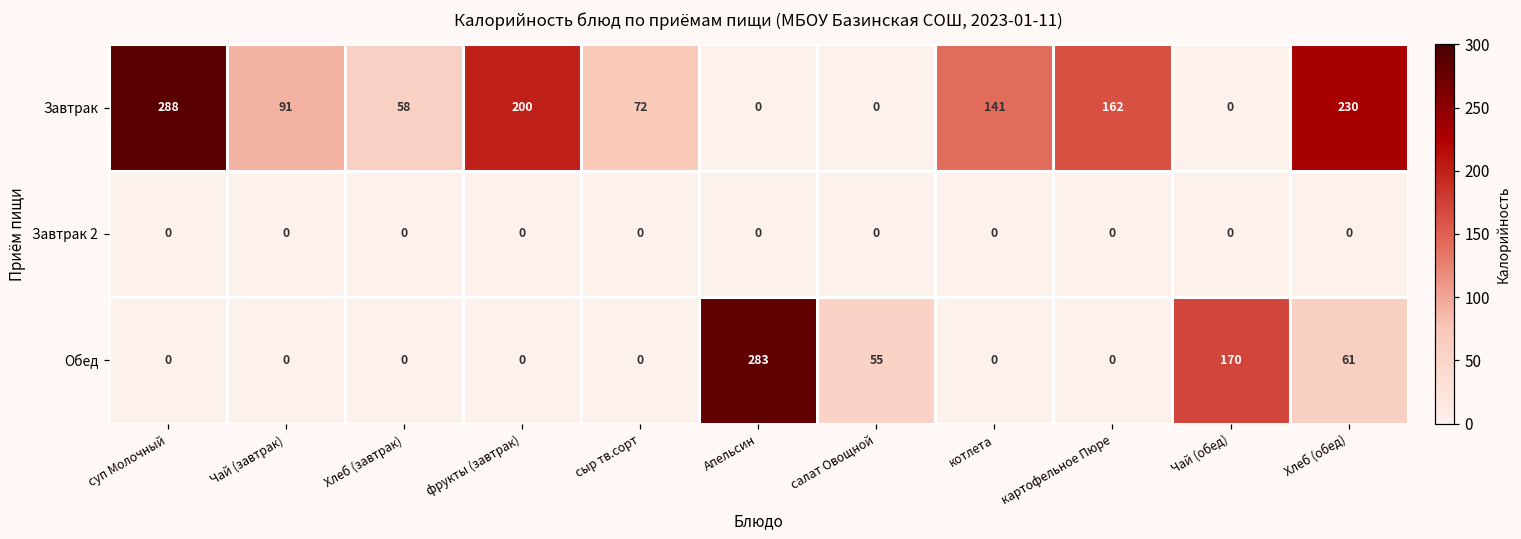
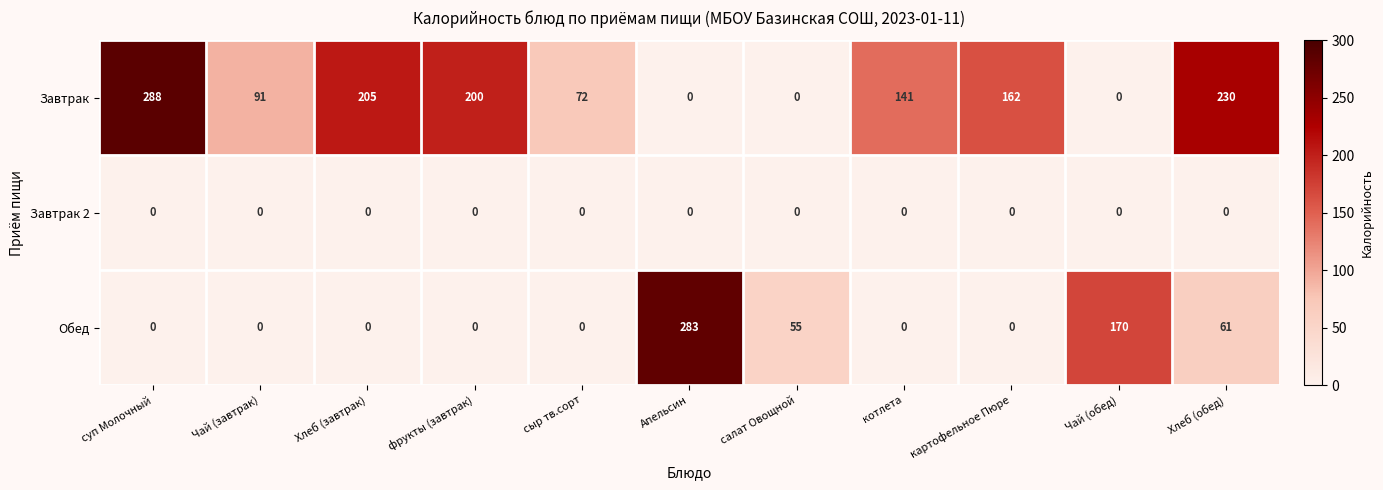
Завтрак, Хлеб (завтрак): 58 -> 205
